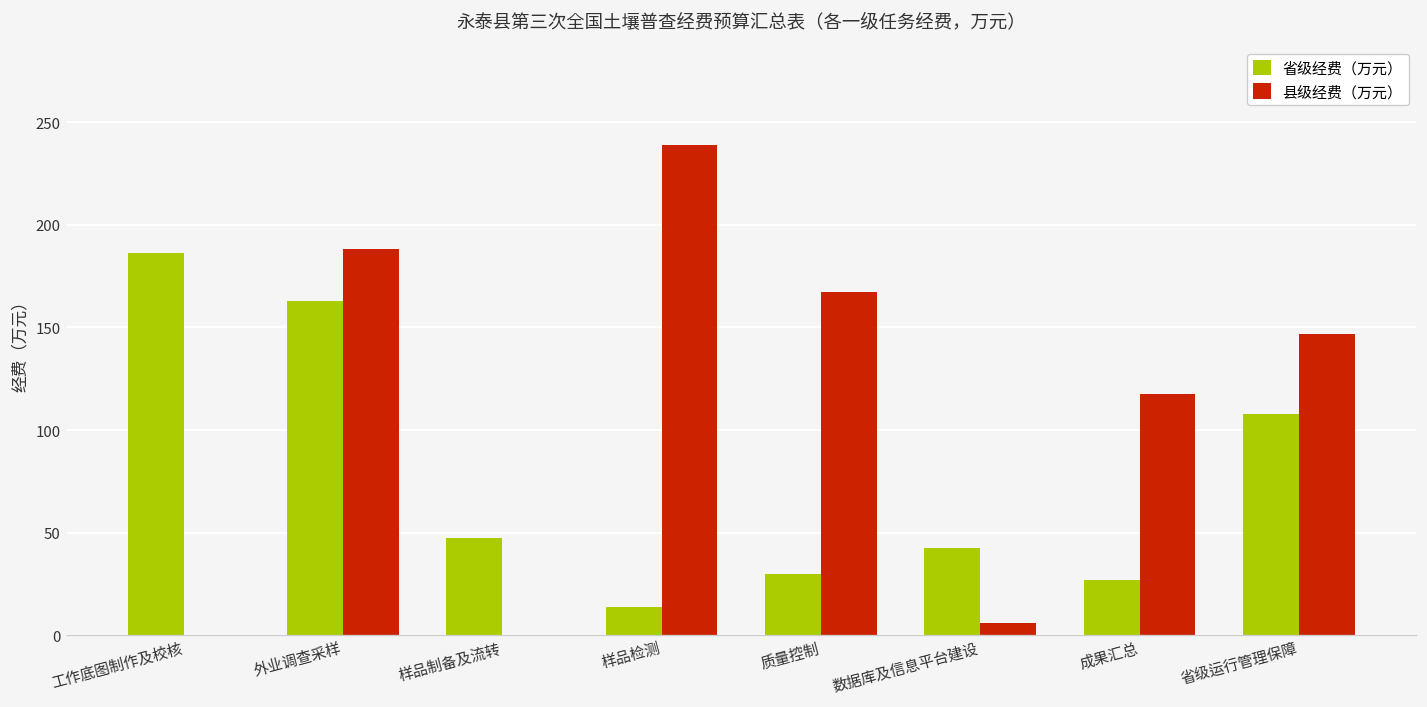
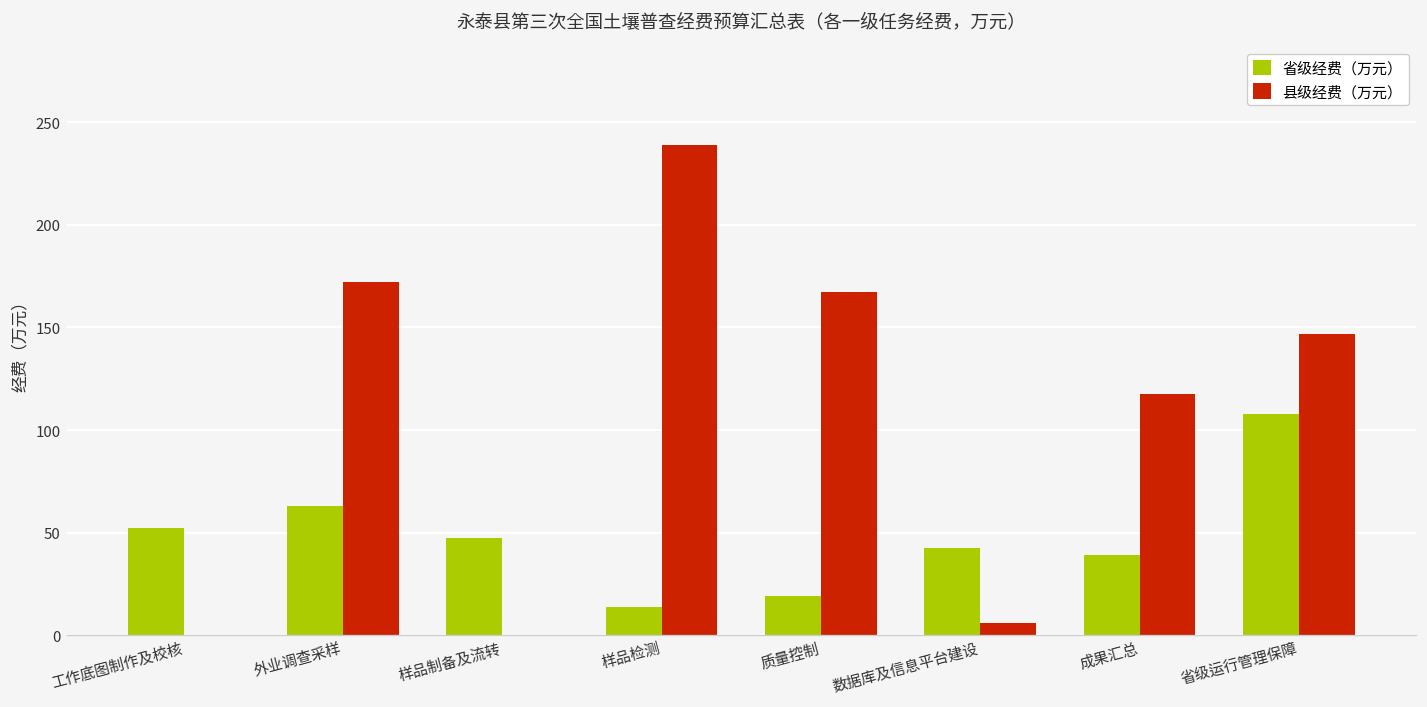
省级经费（万元）, 工作底图制作及校核: 186 -> 52
省级经费（万元）, 外业调查采样: 163 -> 63
县级经费（万元）, 外业调查采样: 188 -> 172
省级经费（万元）, 质量控制: 30 -> 19
省级经费（万元）, 成果汇总: 27 -> 39
